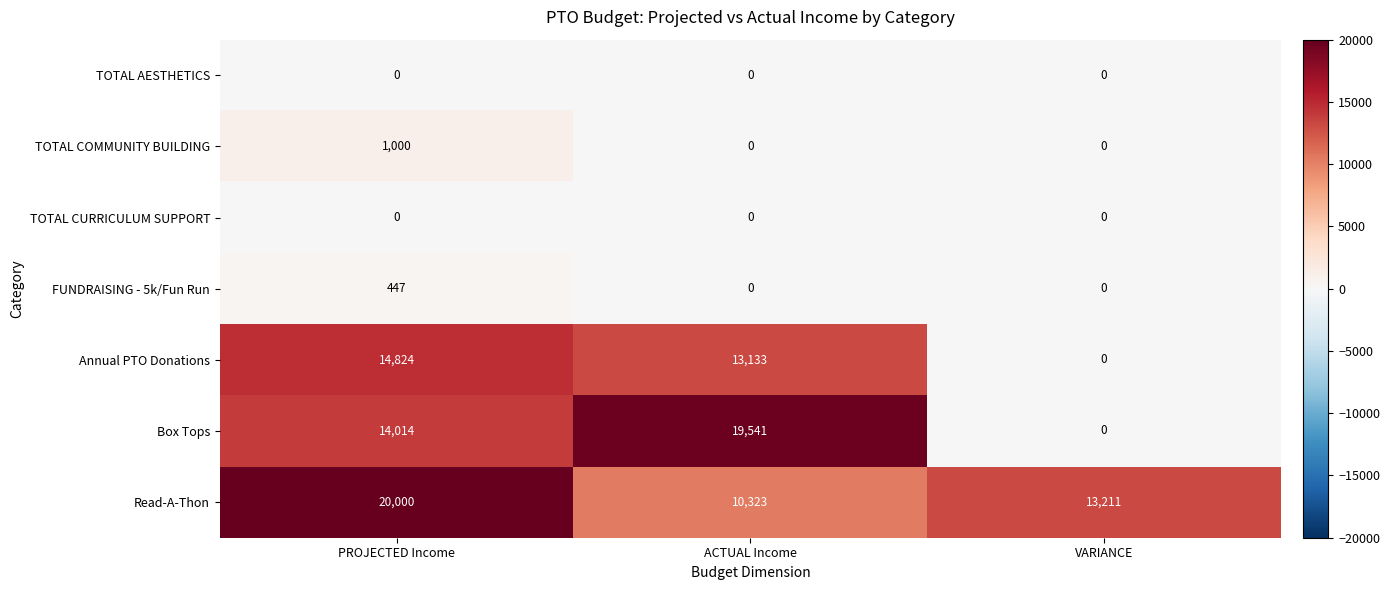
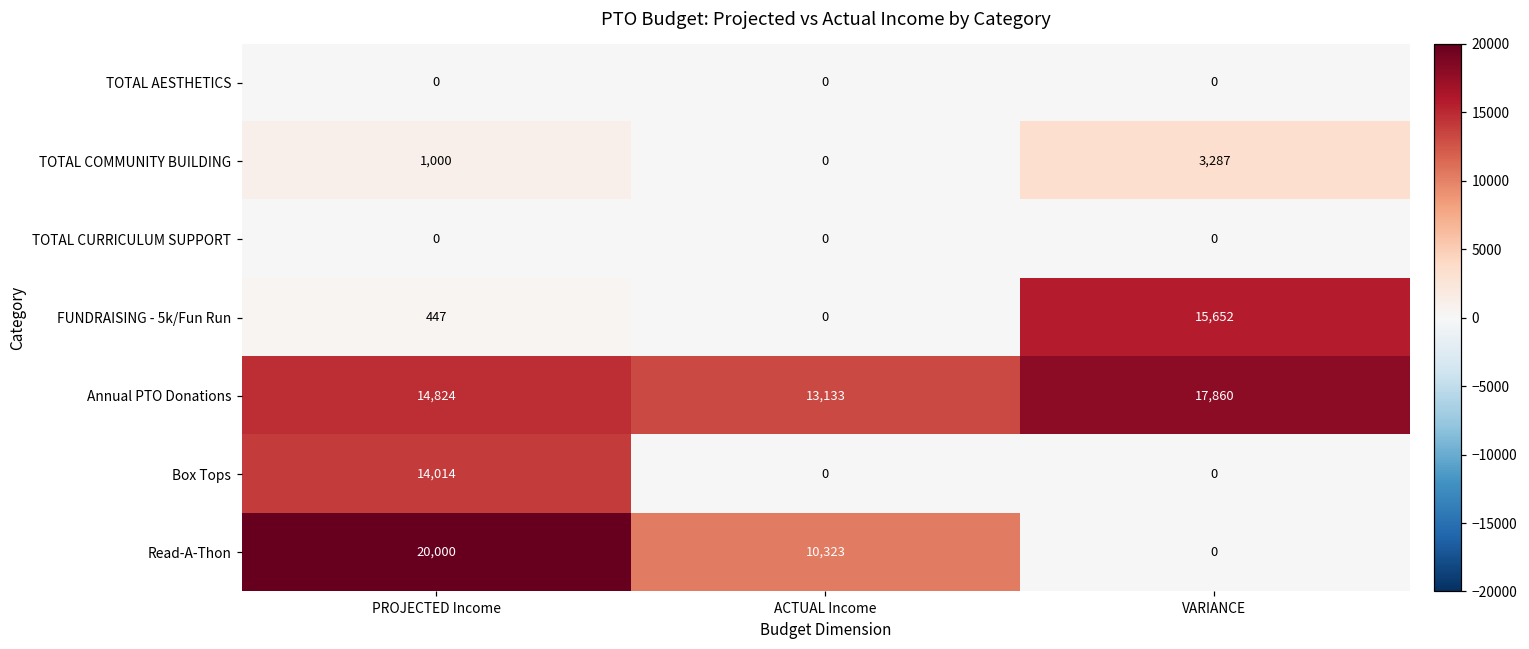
TOTAL COMMUNITY BUILDING, VARIANCE: 0 -> 3,287
FUNDRAISING - 5k/Fun Run, VARIANCE: 0 -> 15,652
Annual PTO Donations, VARIANCE: 0 -> 17,860
Box Tops, ACTUAL Income: 19,541 -> 0
Read-A-Thon, VARIANCE: 13,211 -> 0
